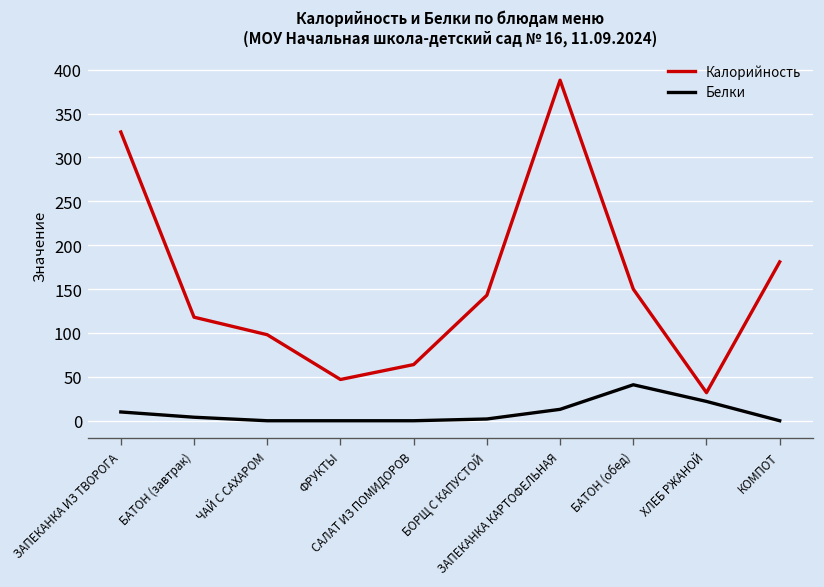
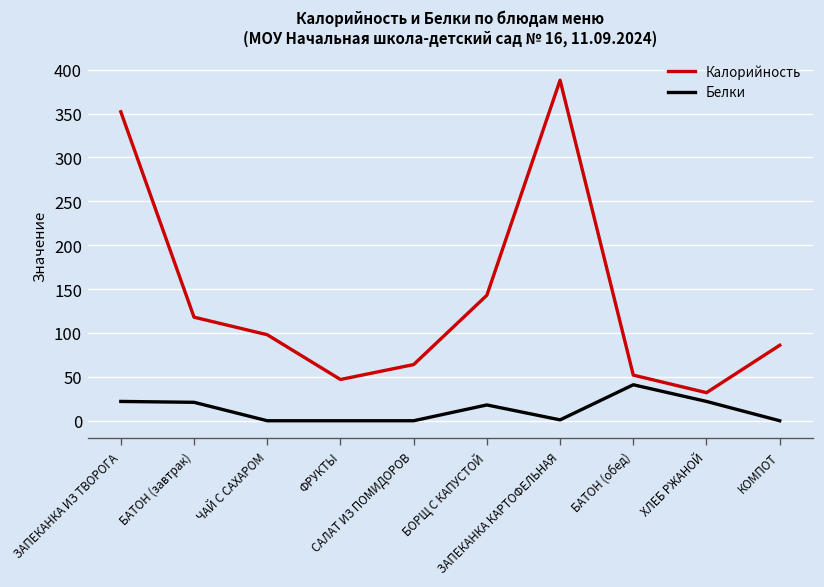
Калорийность, ЗАПЕКАНКА ИЗ ТВОРОГА: 330 -> 350
Белки, ЗАПЕКАНКА ИЗ ТВОРОГА: 10 -> 20
Белки, БАТОН (завтрак): 0 -> 20
Белки, БОРЩ С КАПУСТОЙ: 0 -> 20
Белки, ЗАПЕКАНКА КАРТОФЕЛЬНАЯ: 10 -> 0
Калорийность, БАТОН (обед): 150 -> 50
Калорийность, КОМПОТ: 180 -> 90
